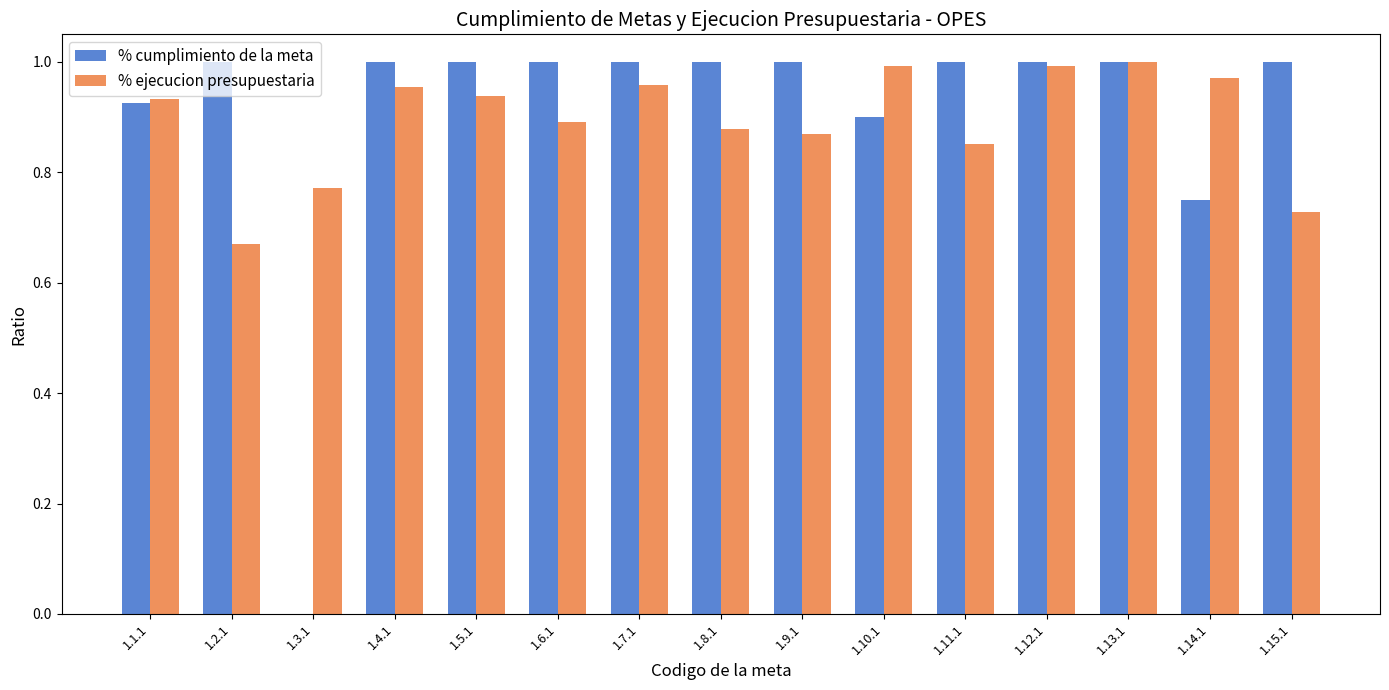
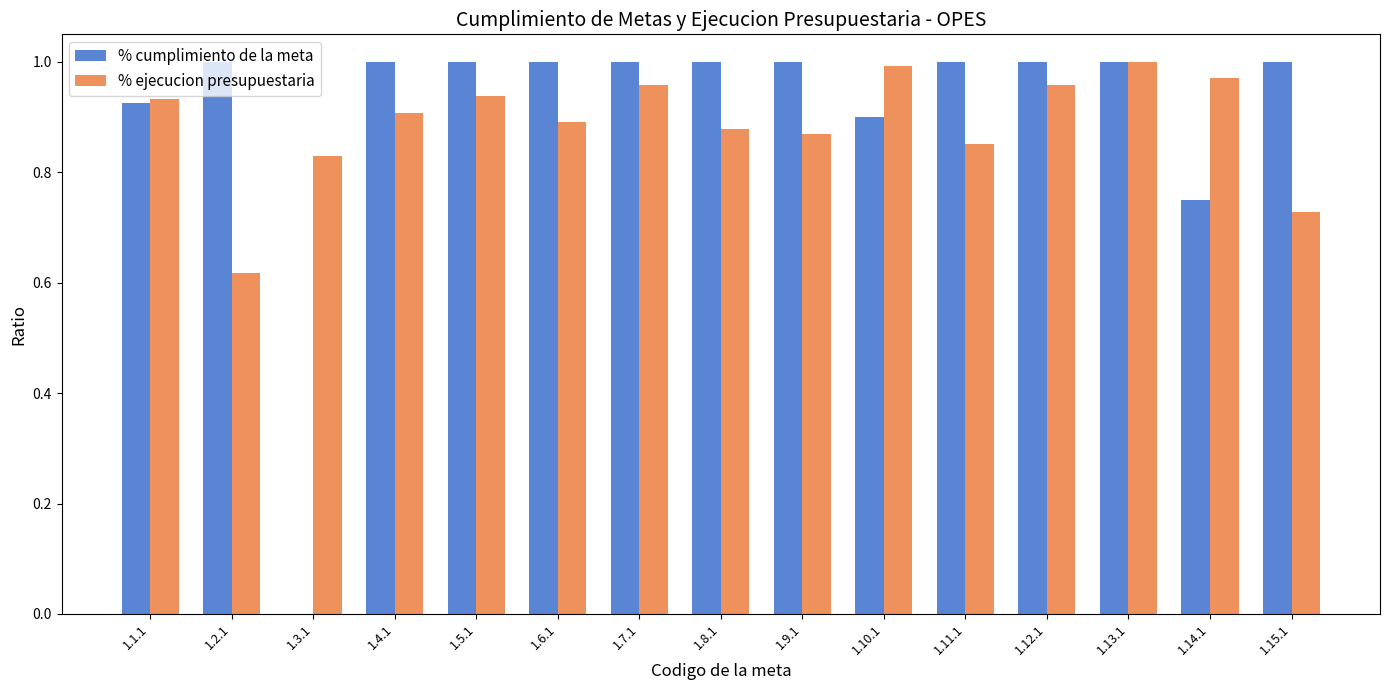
% ejecucion presupuestaria, 1.2.1: 0.67 -> 0.62
% ejecucion presupuestaria, 1.3.1: 0.77 -> 0.83
% ejecucion presupuestaria, 1.4.1: 0.95 -> 0.91
% ejecucion presupuestaria, 1.12.1: 0.99 -> 0.96
